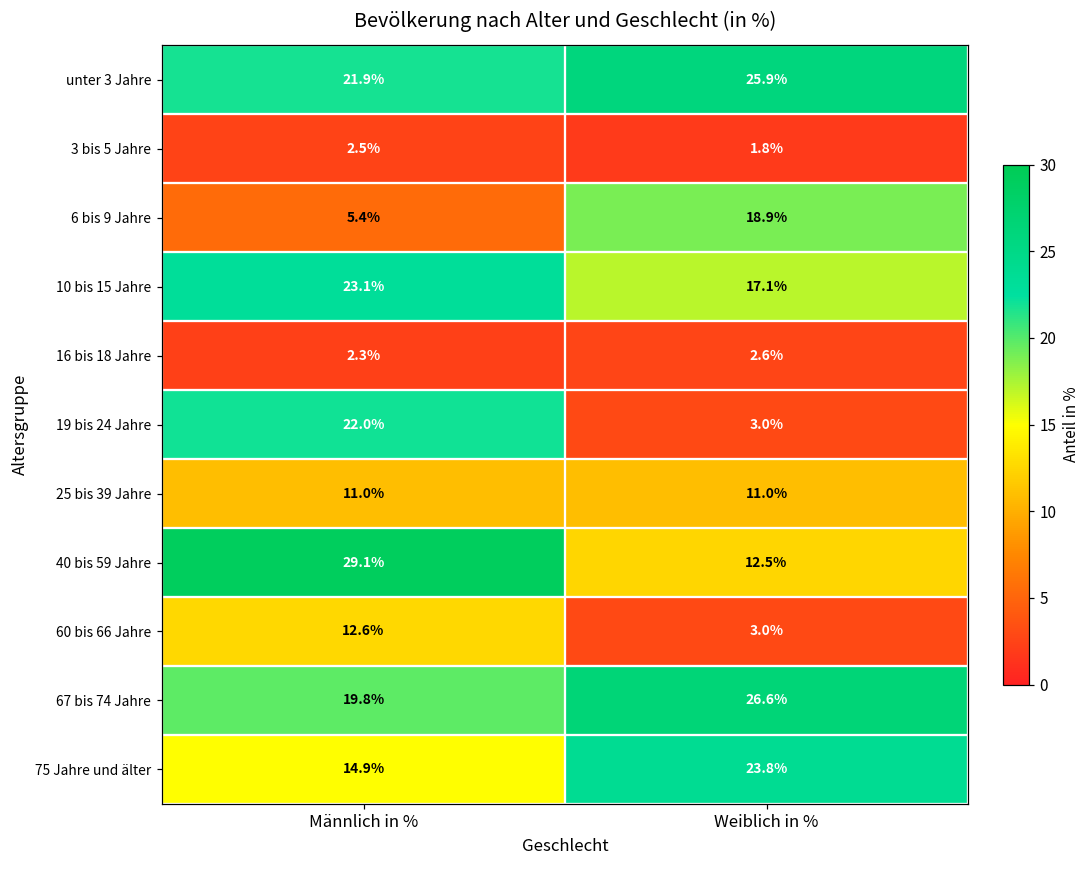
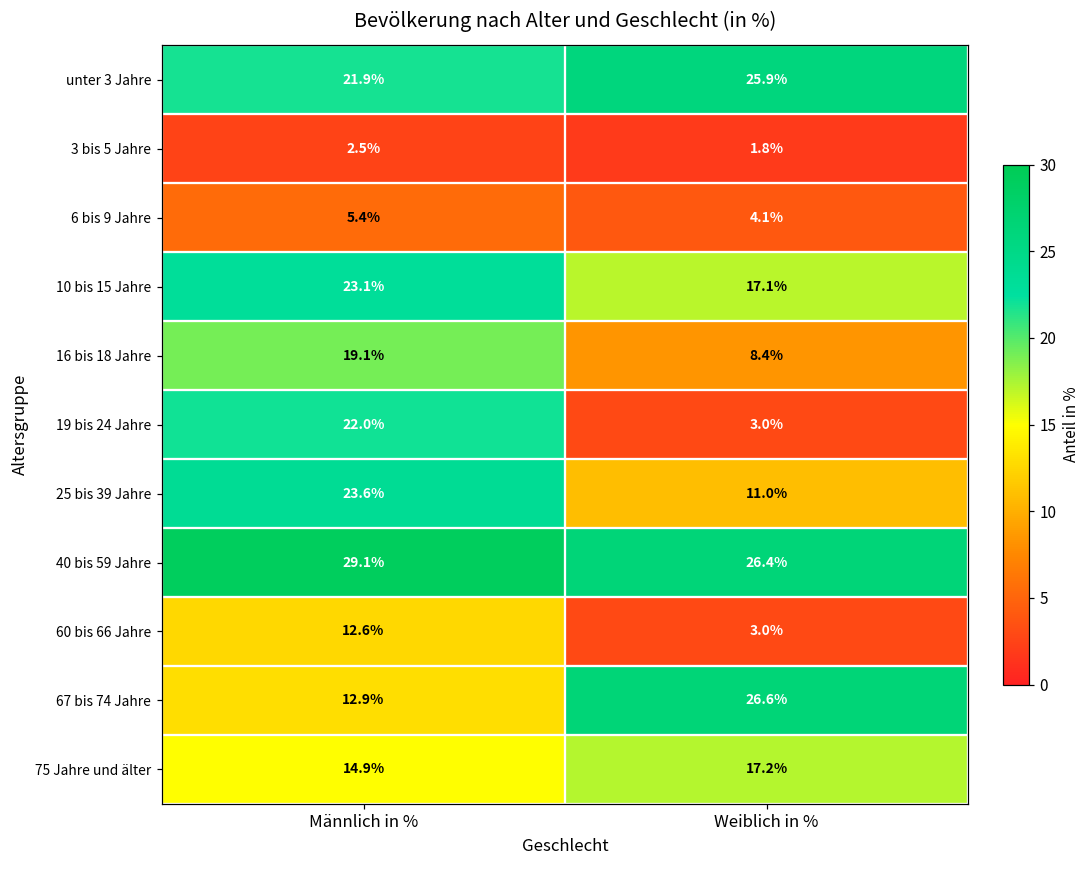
6 bis 9 Jahre, Weiblich in %: 18.9% -> 4.1%
16 bis 18 Jahre, Männlich in %: 2.3% -> 19.1%
16 bis 18 Jahre, Weiblich in %: 2.6% -> 8.4%
25 bis 39 Jahre, Männlich in %: 11.0% -> 23.6%
40 bis 59 Jahre, Weiblich in %: 12.5% -> 26.4%
67 bis 74 Jahre, Männlich in %: 19.8% -> 12.9%
75 Jahre und älter, Weiblich in %: 23.8% -> 17.2%
